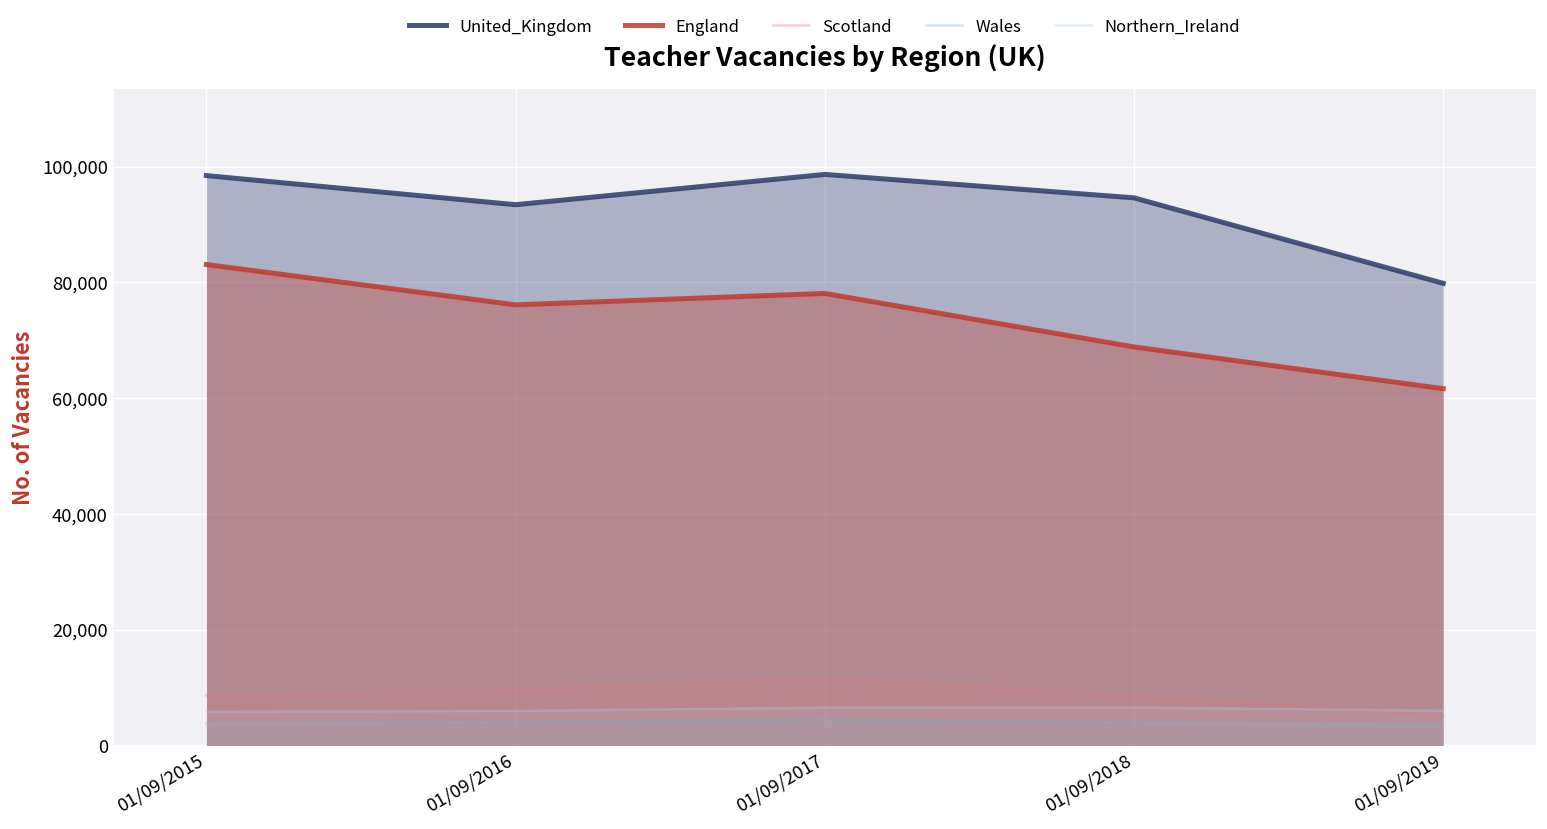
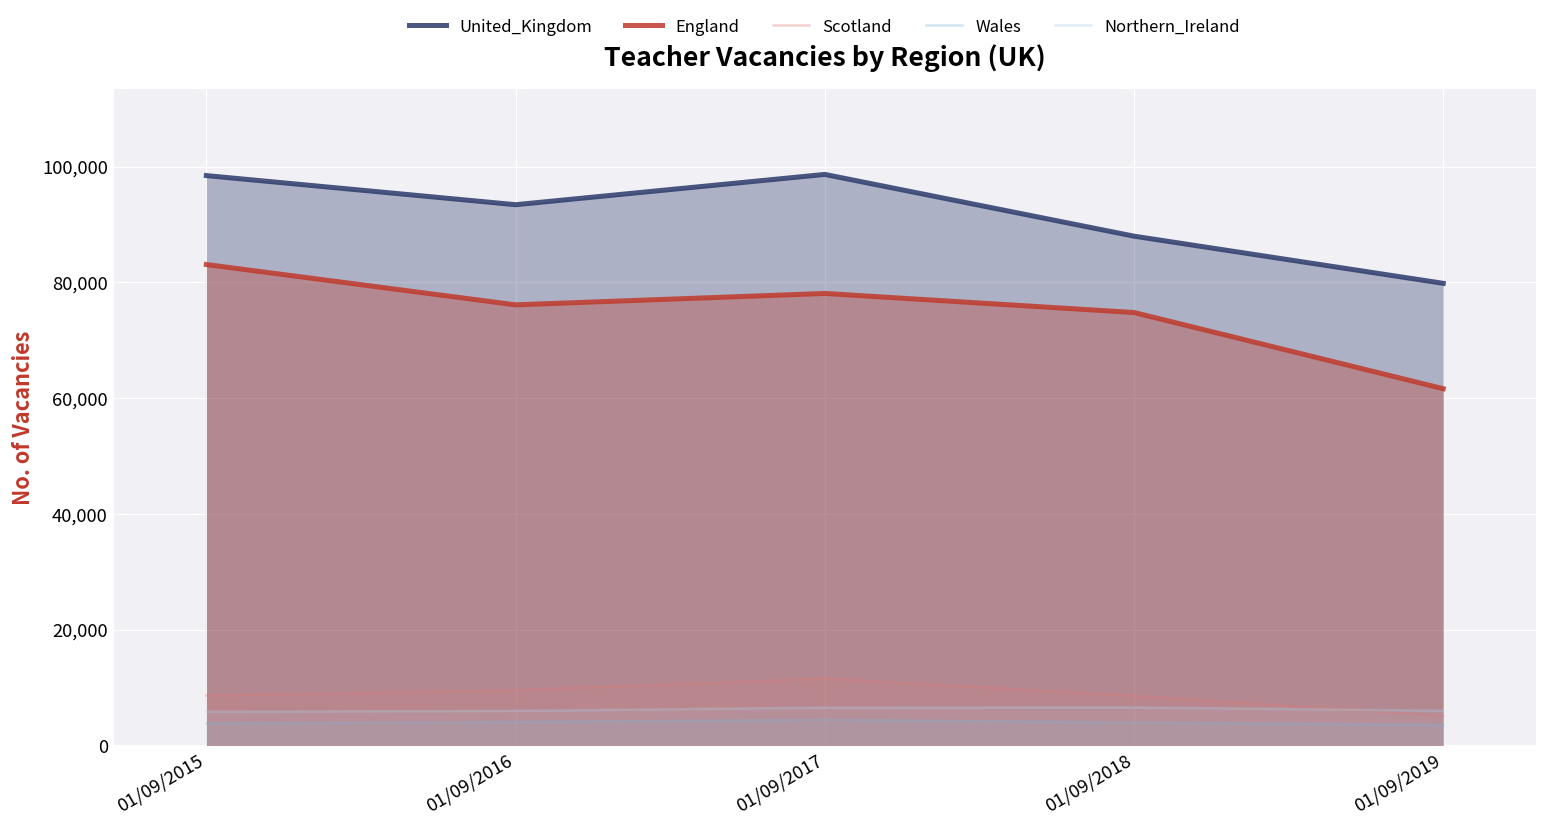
United_Kingdom, 01/09/2018: 95,000 -> 88,000
England, 01/09/2018: 69,000 -> 75,000
